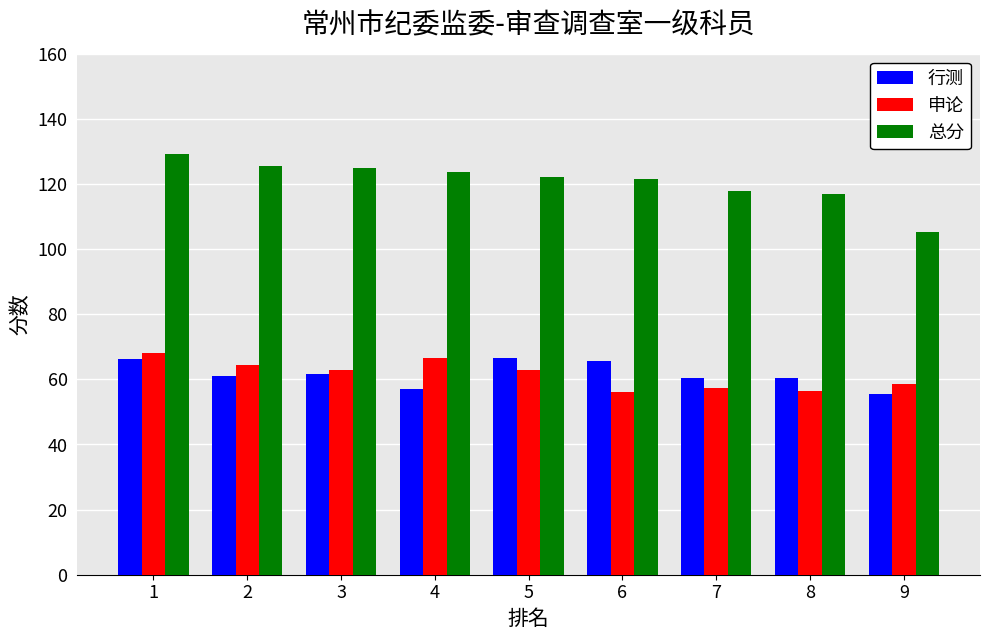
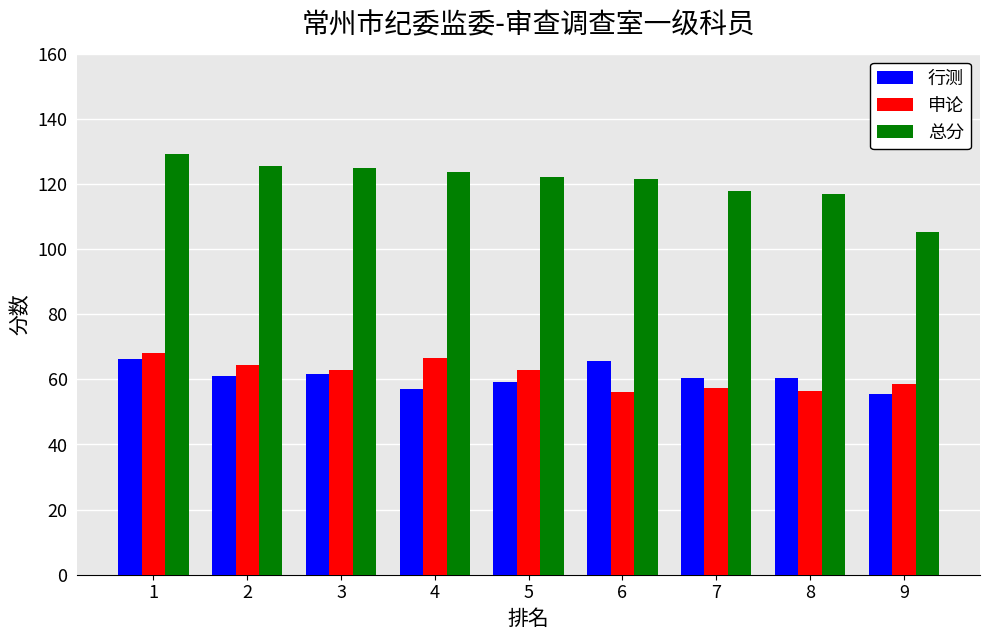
行测, 5: 67 -> 59
